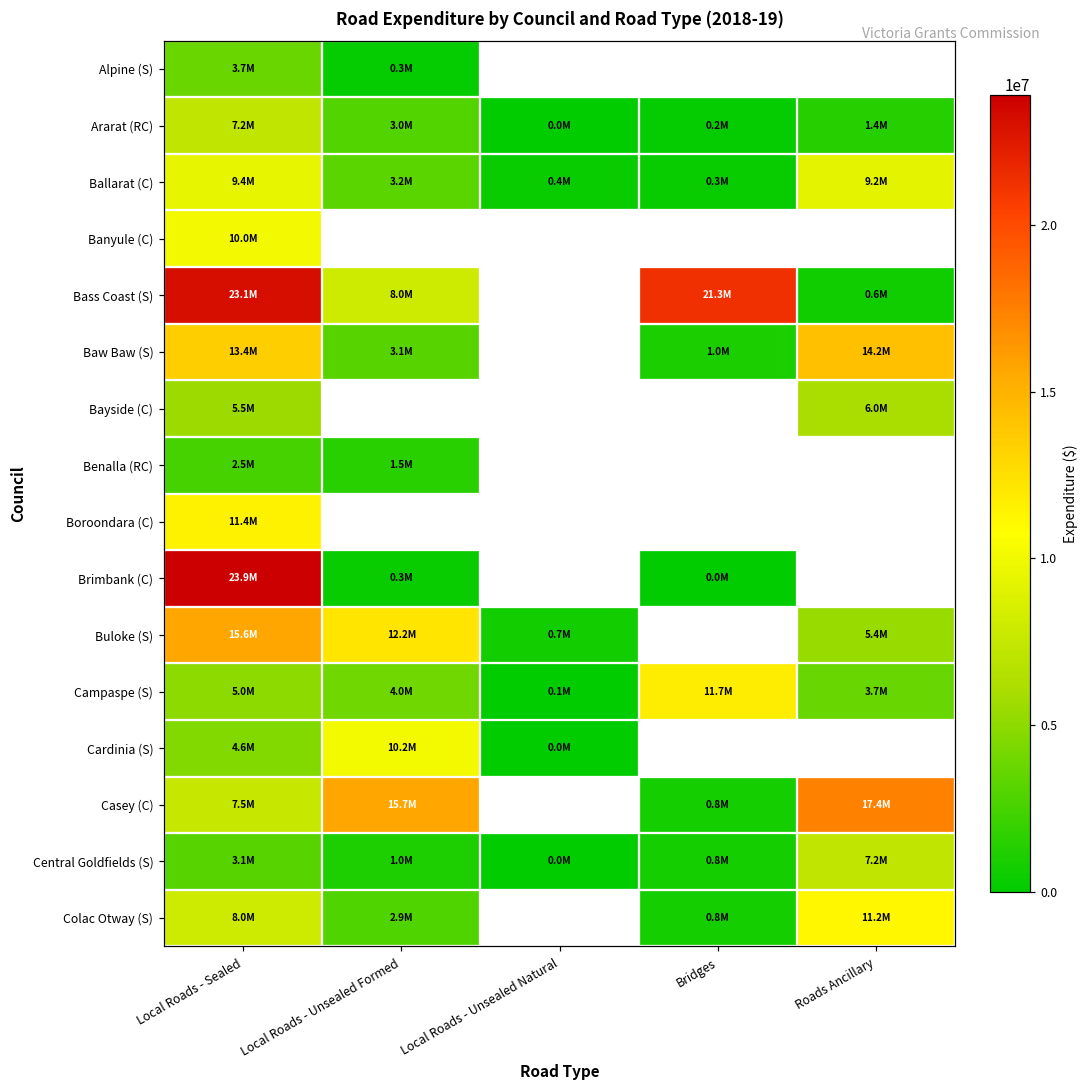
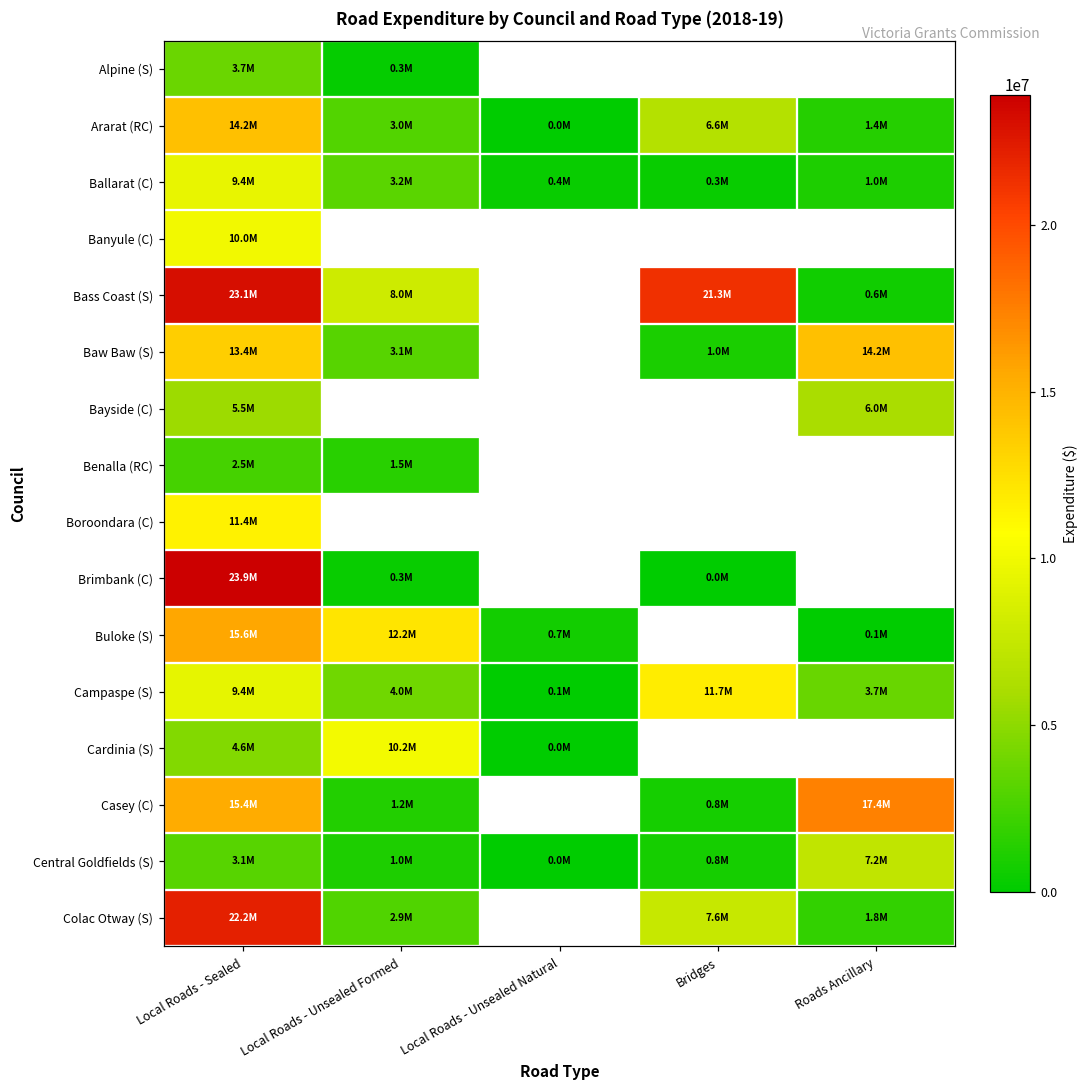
Ararat (RC), Local Roads - Sealed: 7.2M -> 14.2M
Ararat (RC), Bridges: 0.2M -> 6.6M
Ballarat (C), Roads Ancillary: 9.2M -> 1.0M
Buloke (S), Roads Ancillary: 5.4M -> 0.1M
Campaspe (S), Local Roads - Sealed: 5.0M -> 9.4M
Casey (C), Local Roads - Sealed: 7.5M -> 15.4M
Casey (C), Local Roads - Unsealed Formed: 15.7M -> 1.2M
Colac Otway (S), Local Roads - Sealed: 8.0M -> 22.2M
Colac Otway (S), Bridges: 0.8M -> 7.6M
Colac Otway (S), Roads Ancillary: 11.2M -> 1.8M
